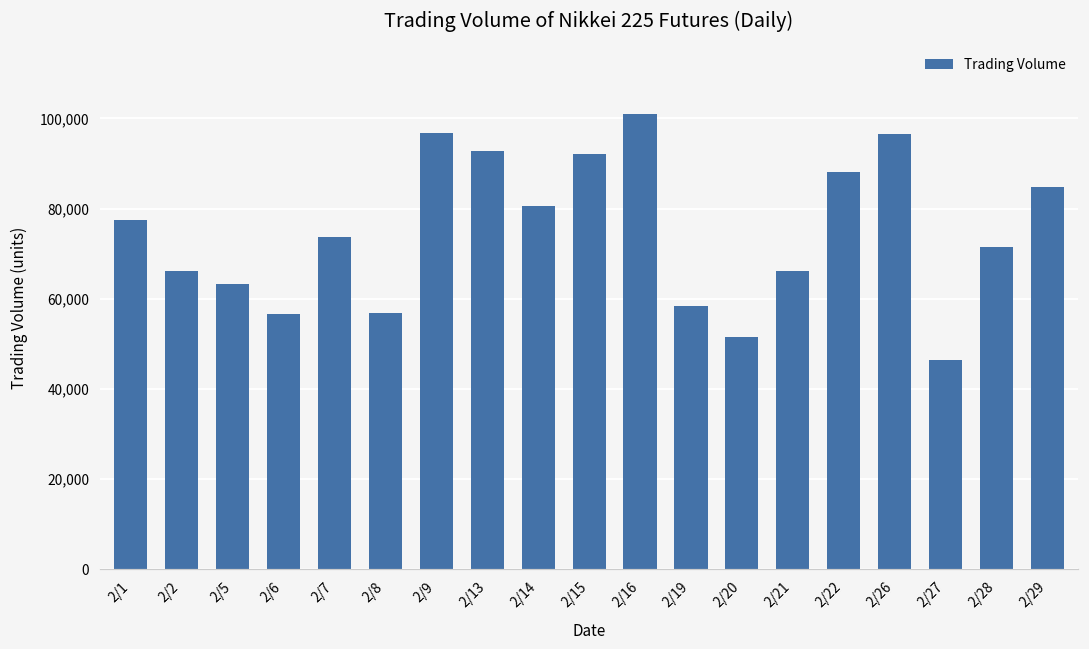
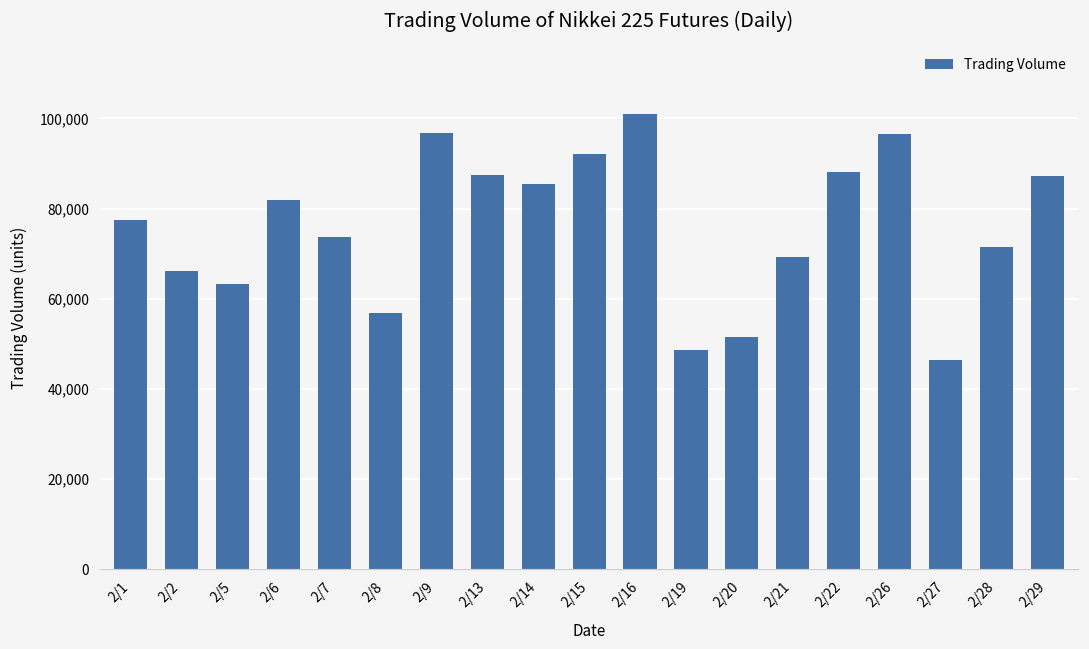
2/6: 57,000 -> 82,000
2/13: 93,000 -> 87,000
2/14: 81,000 -> 85,000
2/19: 58,000 -> 49,000
2/21: 66,000 -> 69,000
2/29: 85,000 -> 87,000
